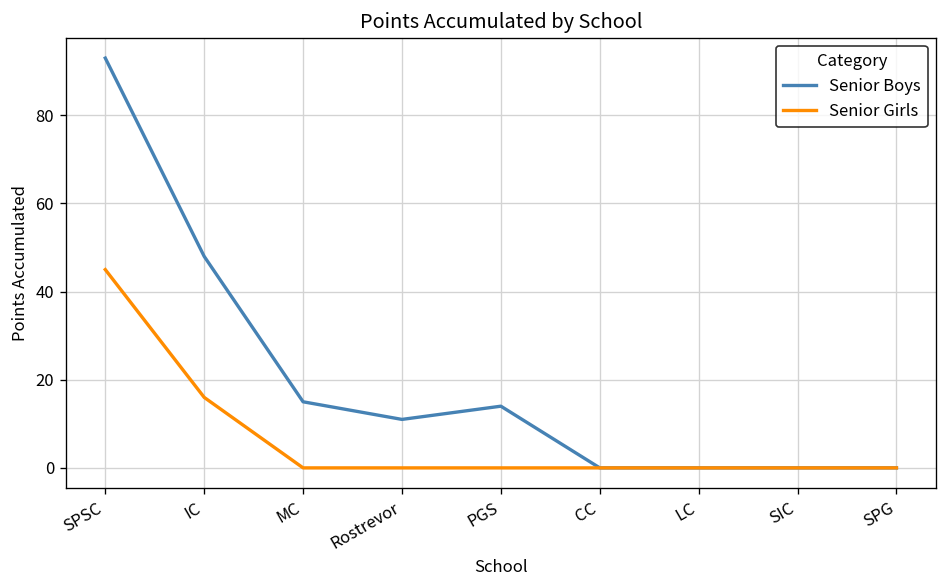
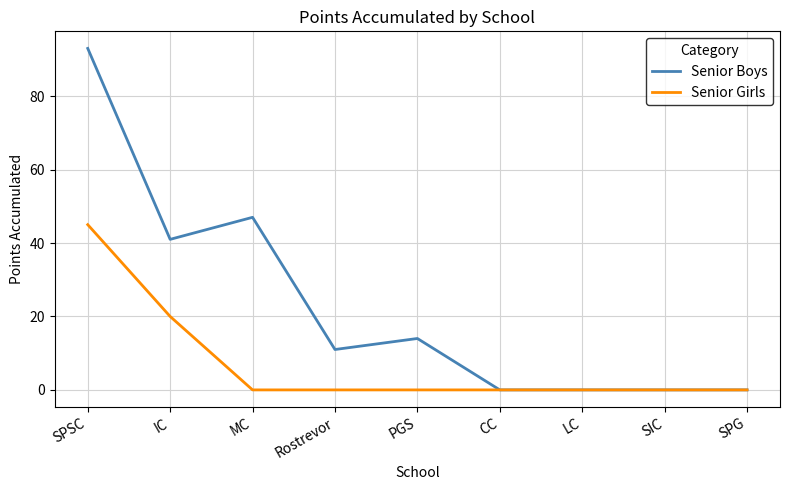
Senior Boys, IC: 48 -> 41
Senior Girls, IC: 16 -> 20
Senior Boys, MC: 15 -> 47
